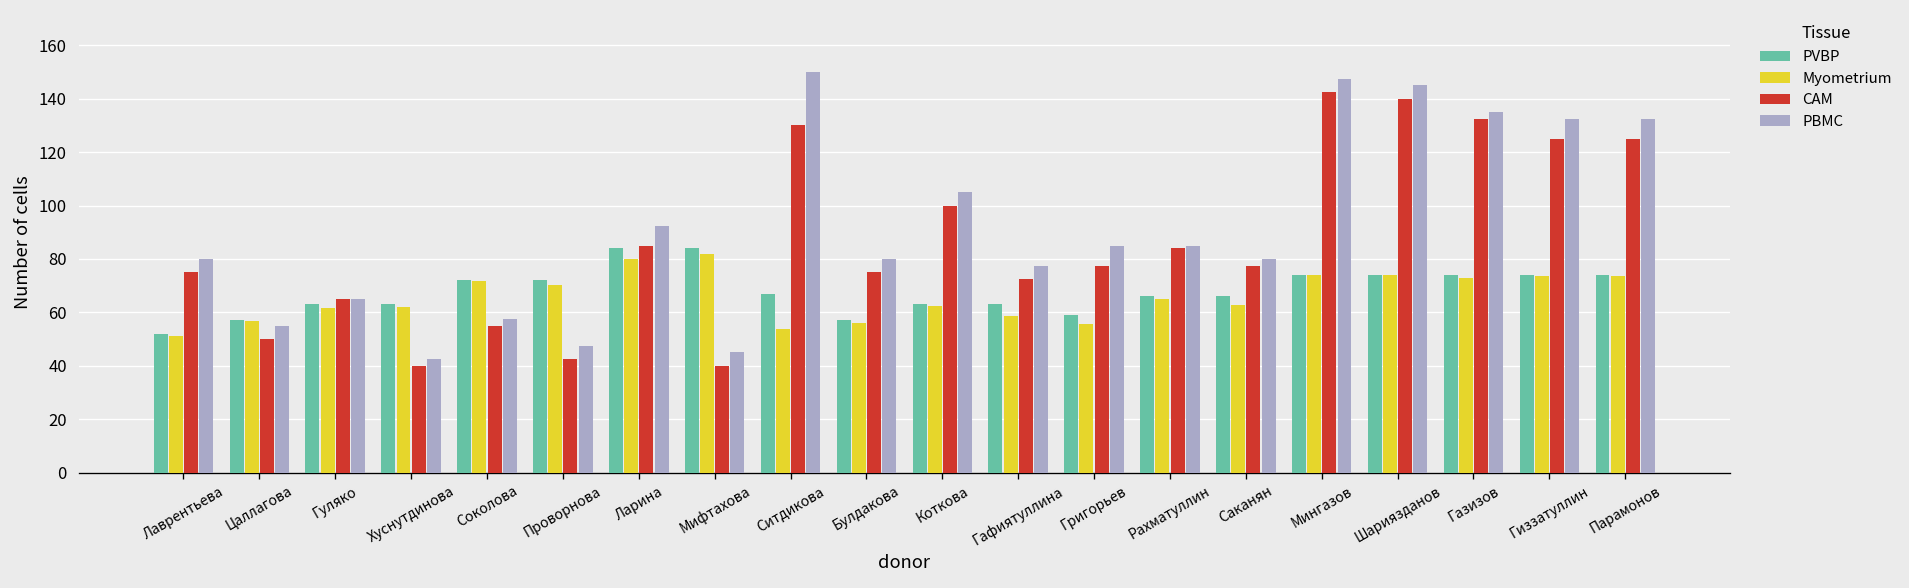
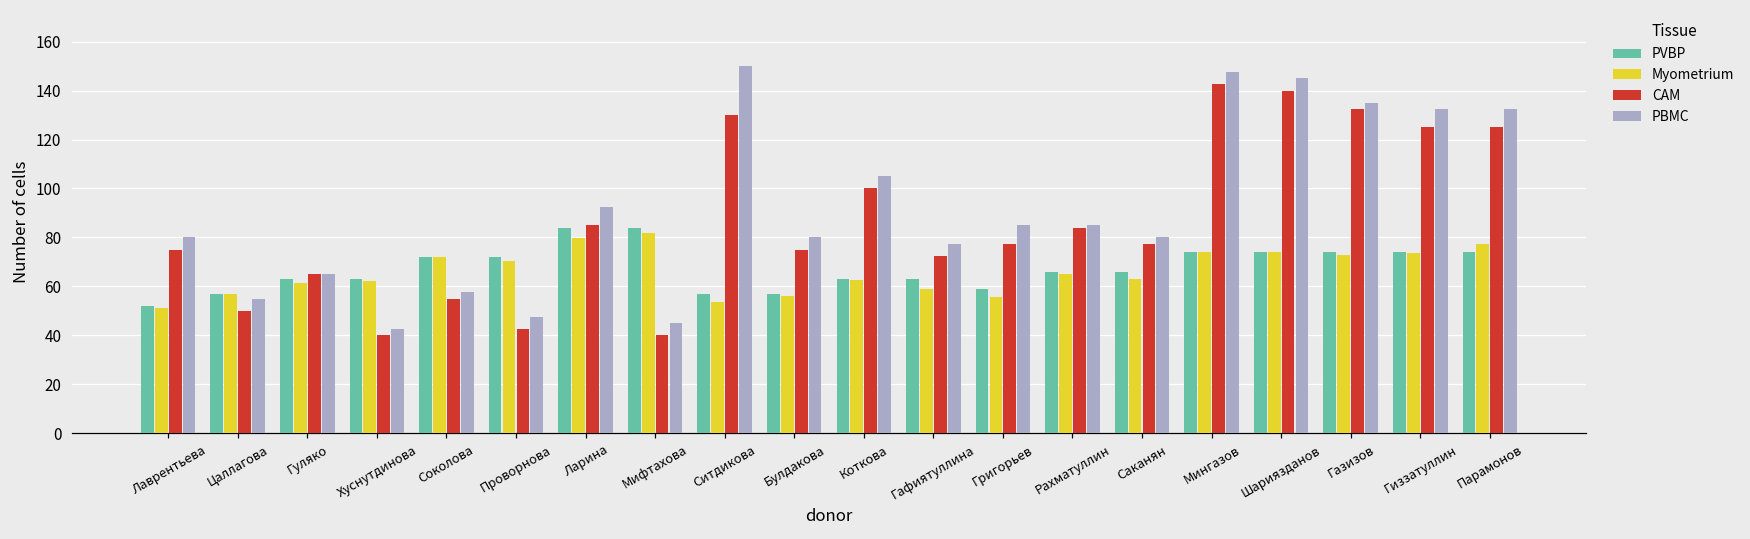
PVBP, Ситдикова: 67 -> 57
Myometrium, Парамонов: 74 -> 77
